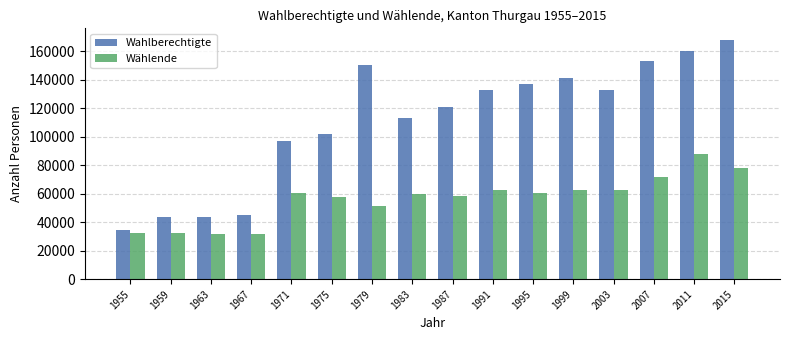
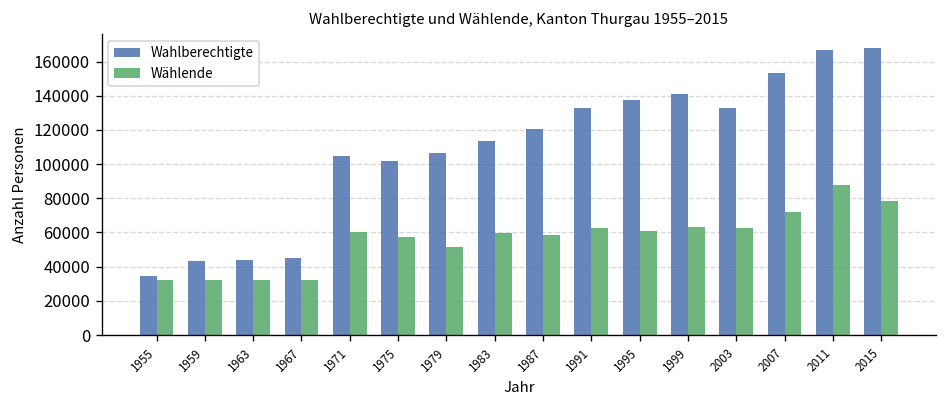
Wahlberechtigte, 1971: 97000 -> 105000
Wahlberechtigte, 1979: 151000 -> 107000
Wahlberechtigte, 2011: 160000 -> 167000
